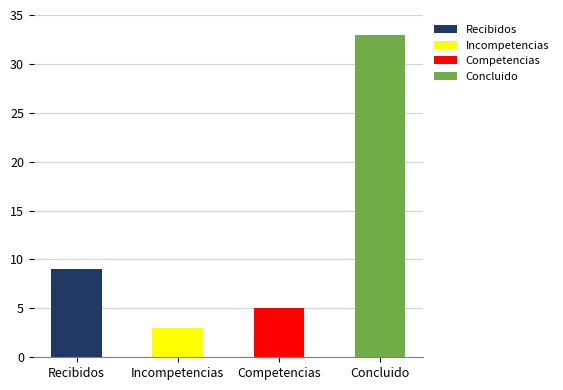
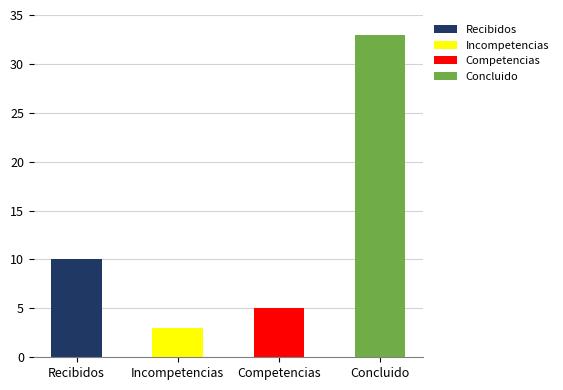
Recibidos: 9 -> 10
